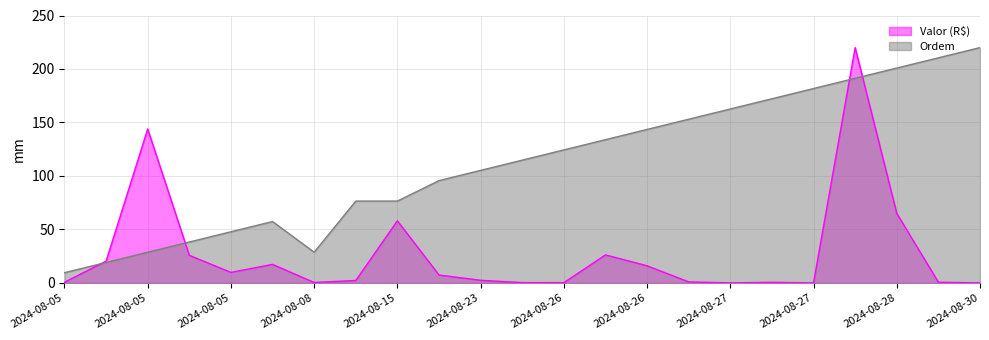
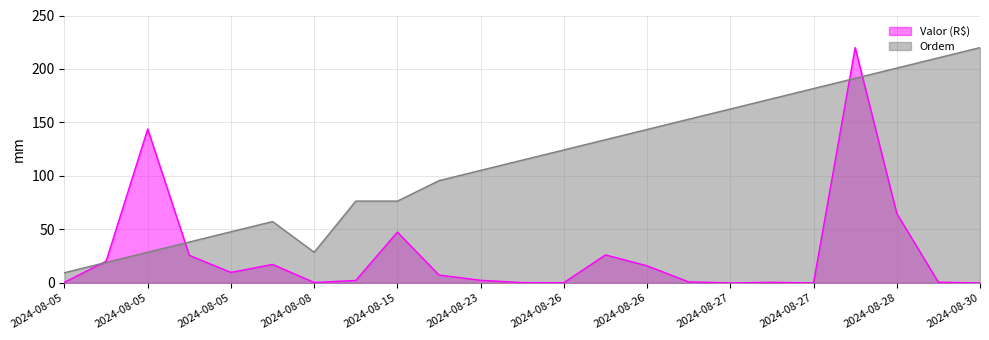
Valor (R$), 2024-08-15: 58 -> 47
